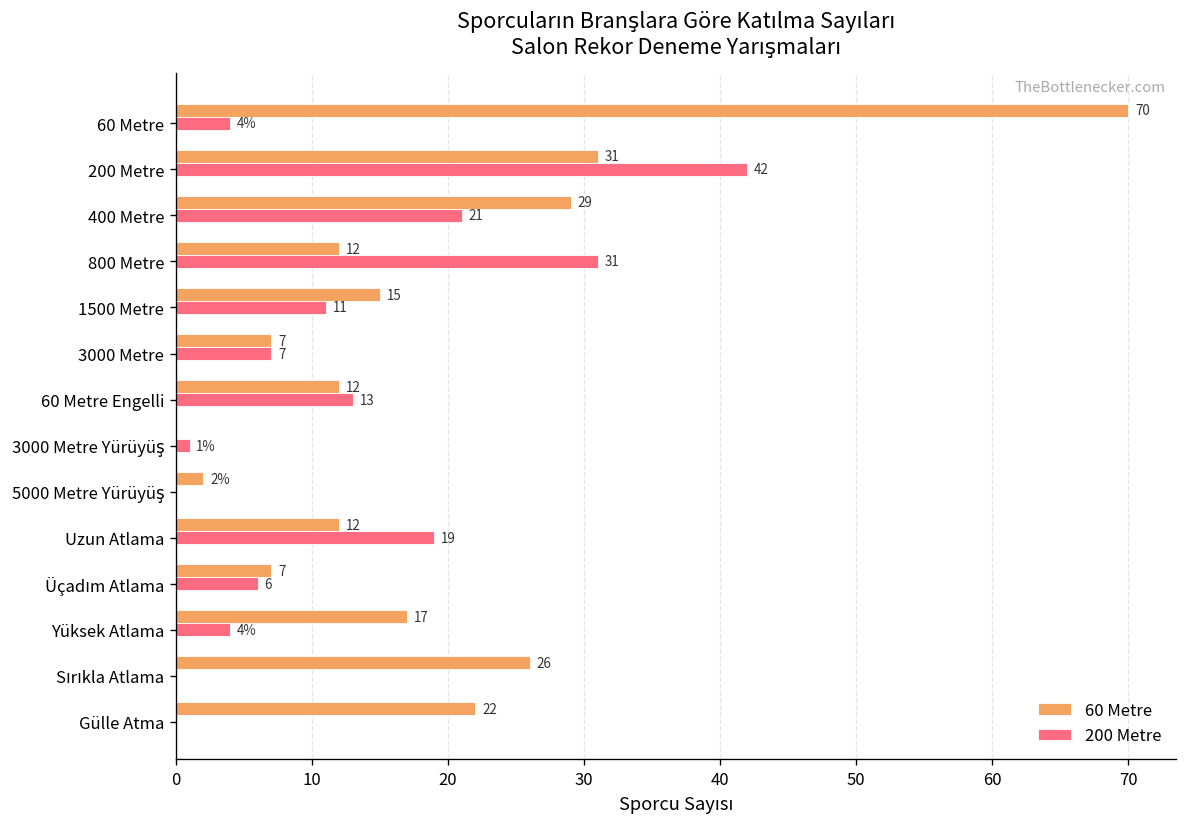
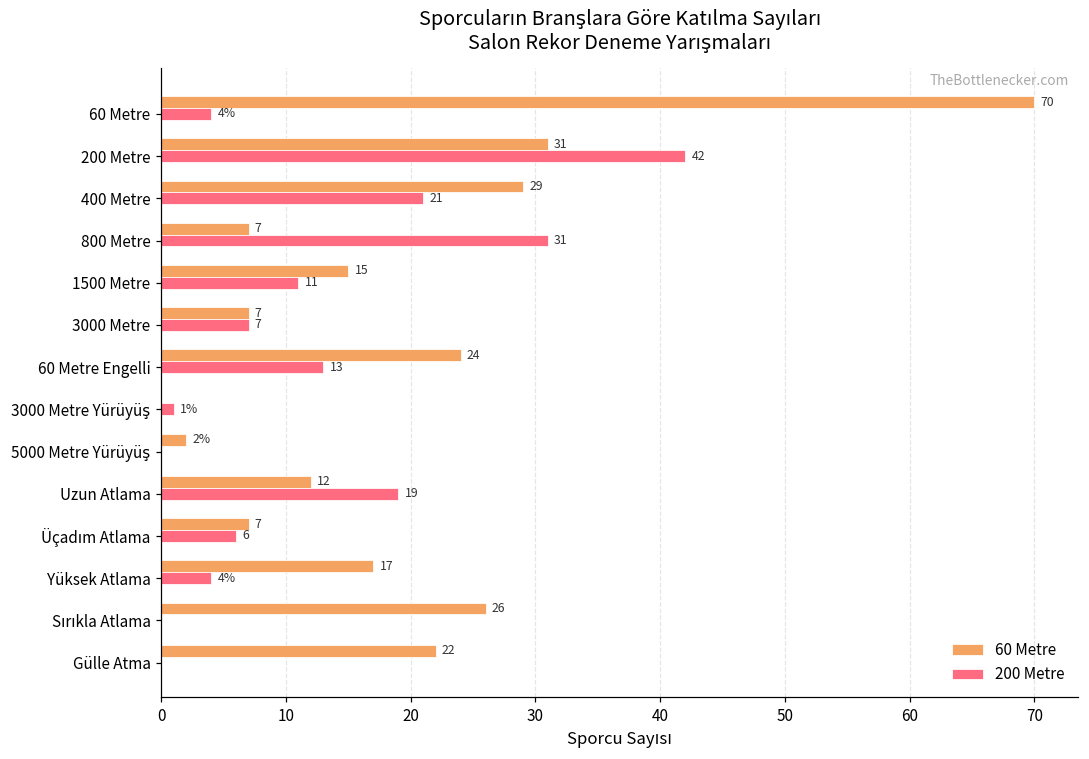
60 Metre, 800 Metre: 12 -> 7
60 Metre, 60 Metre Engelli: 12 -> 24
